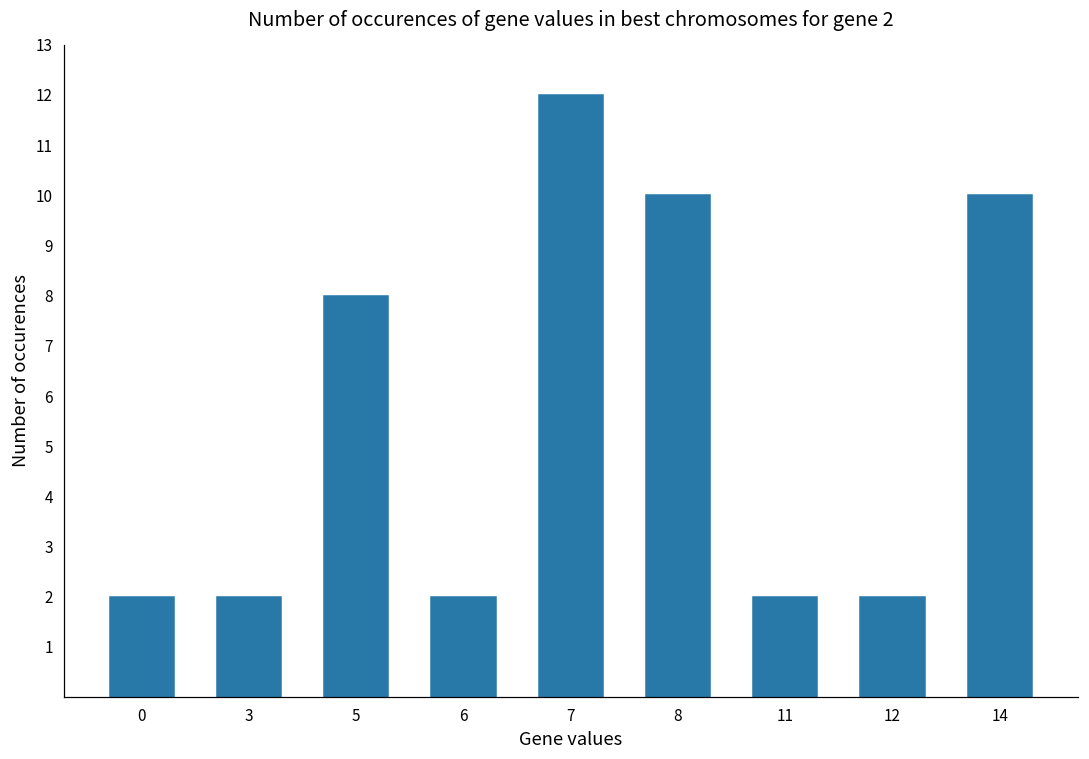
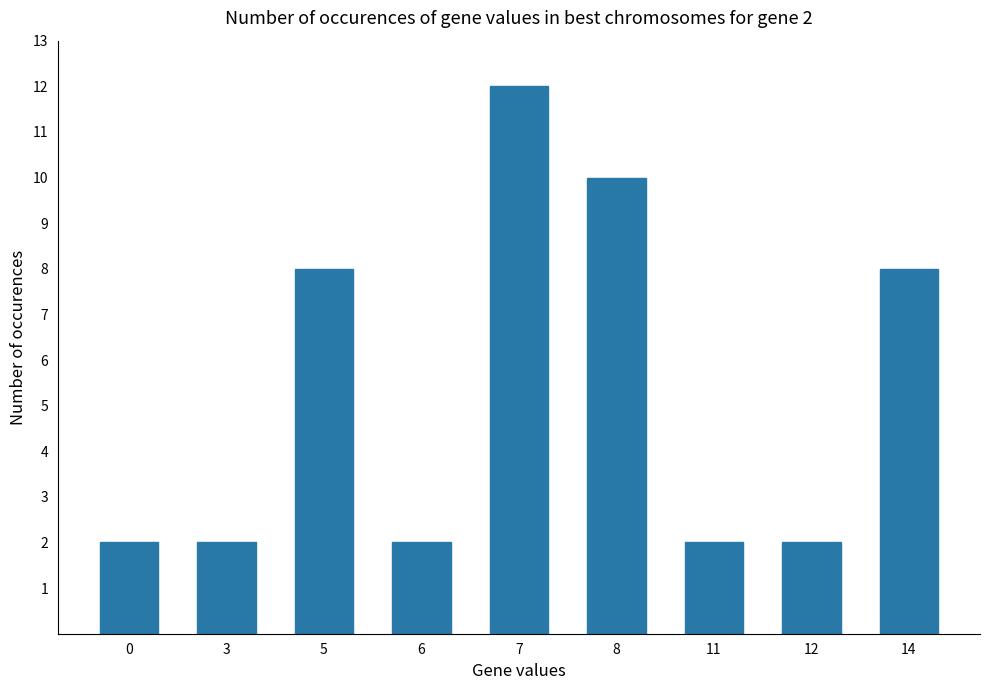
14: 10 -> 8
